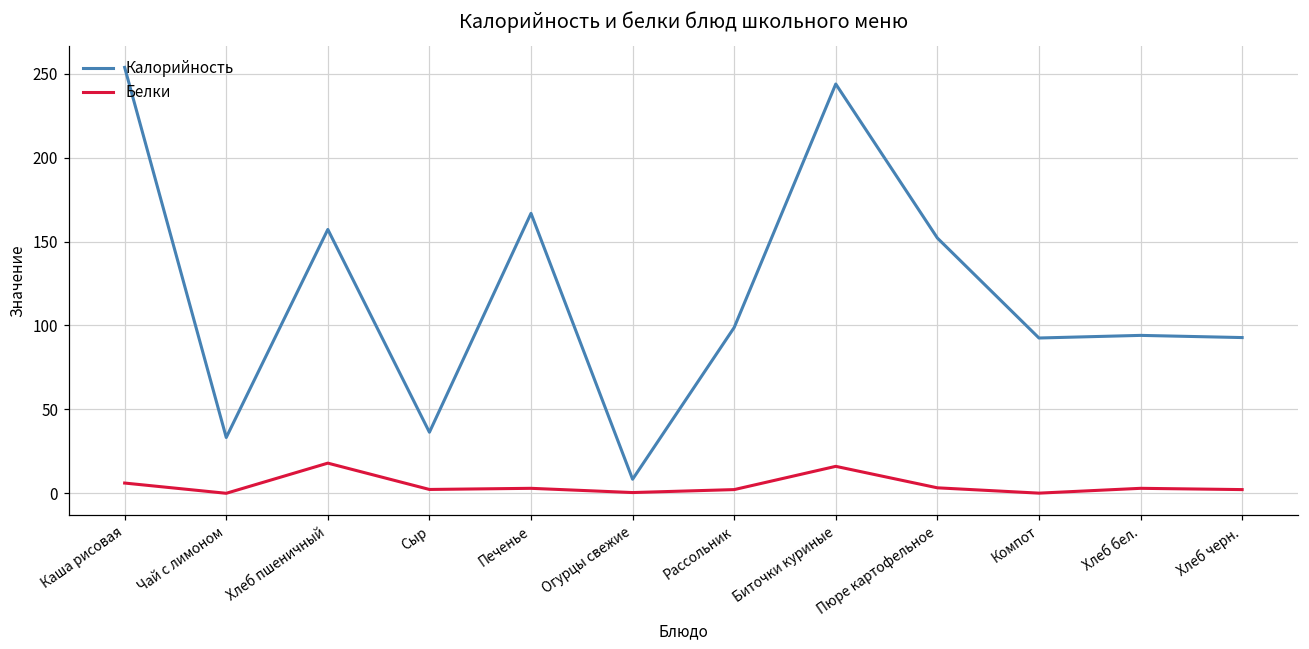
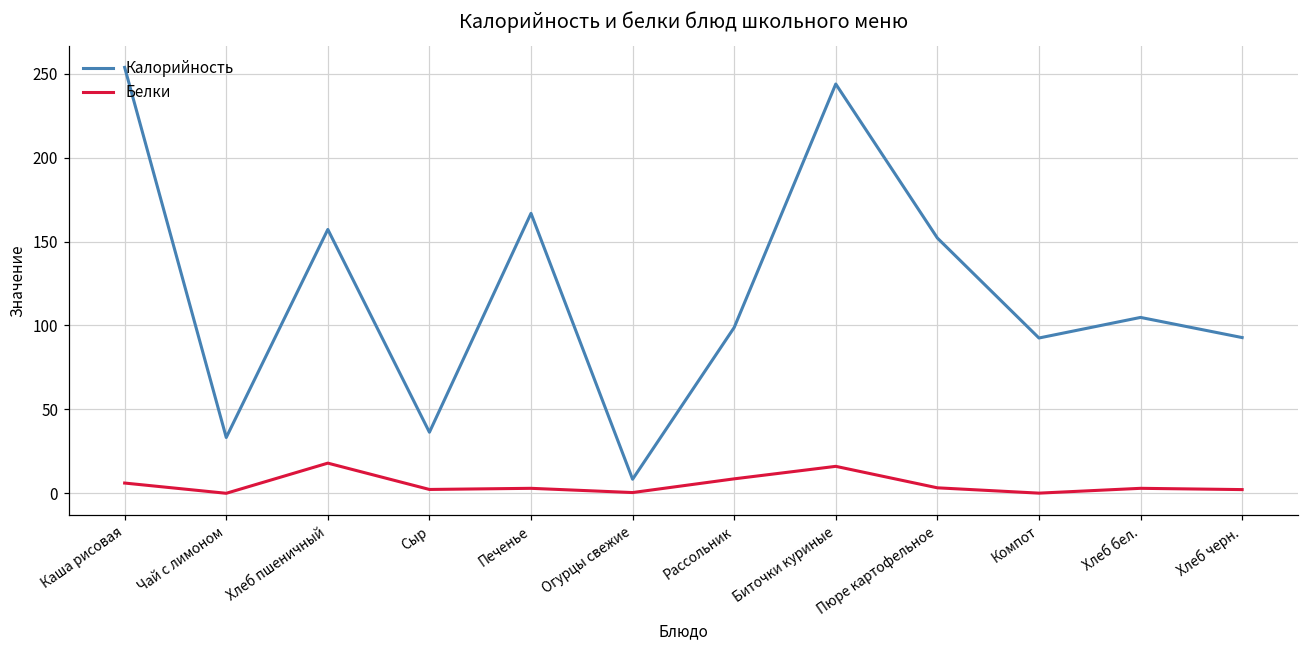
Белки, Рассольник: 2 -> 9
Калорийность, Хлеб бел.: 94 -> 105
